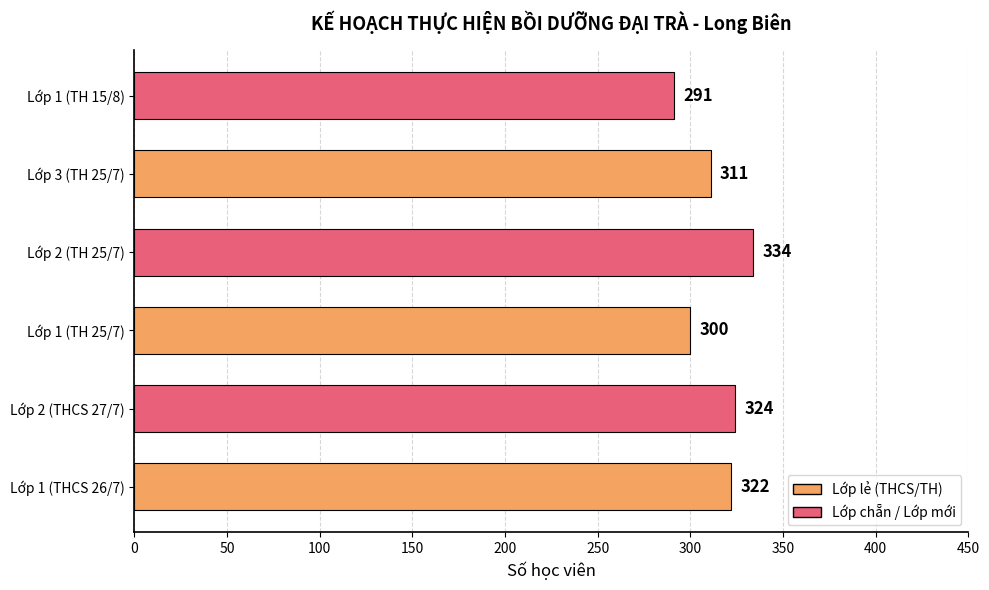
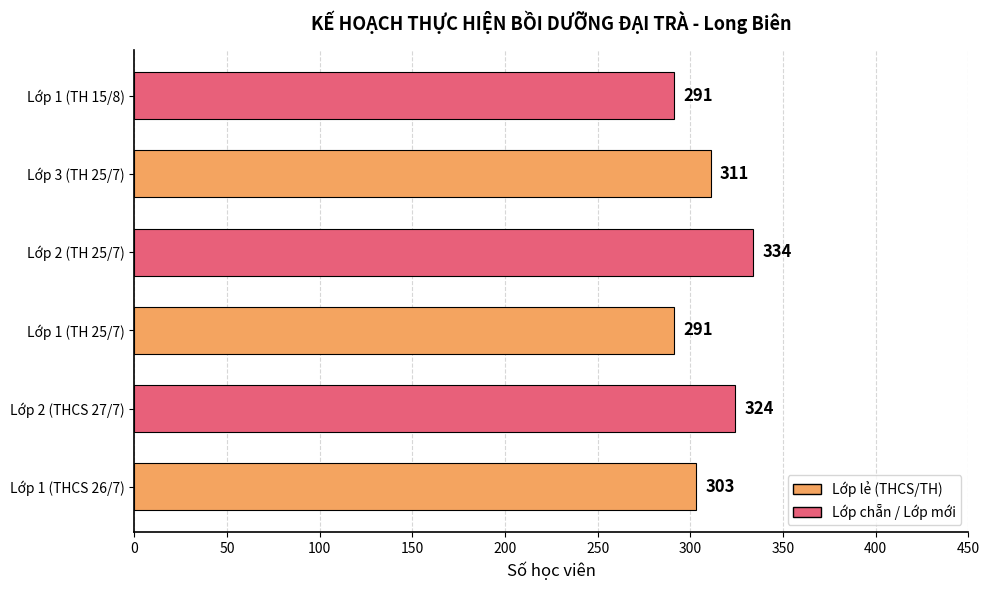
Lớp 1 (TH 25/7): 300 -> 291
Lớp 1 (THCS 26/7): 322 -> 303
